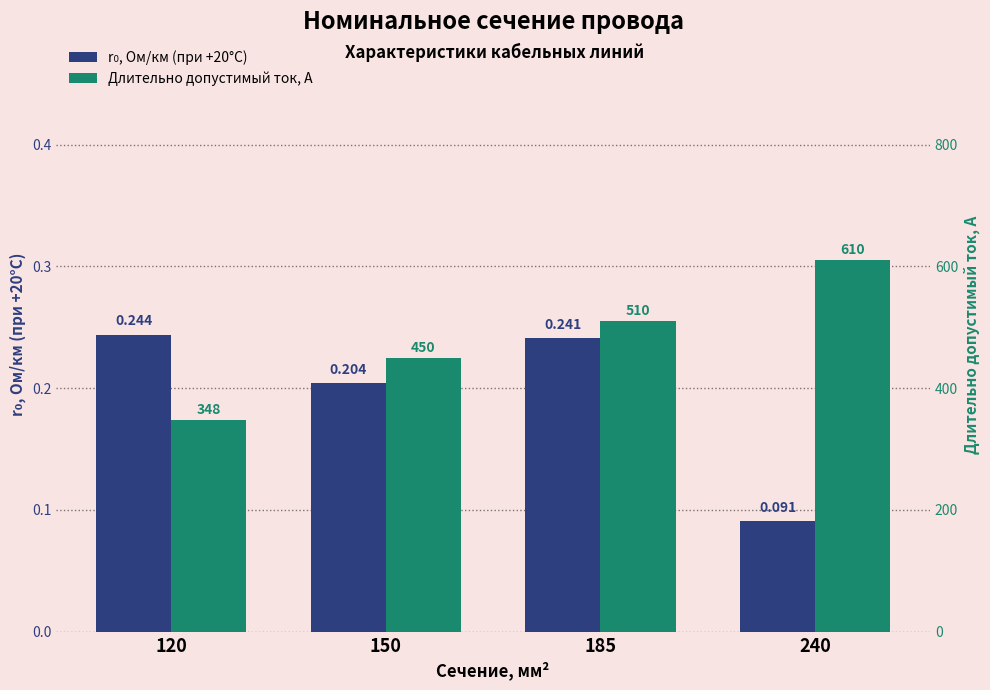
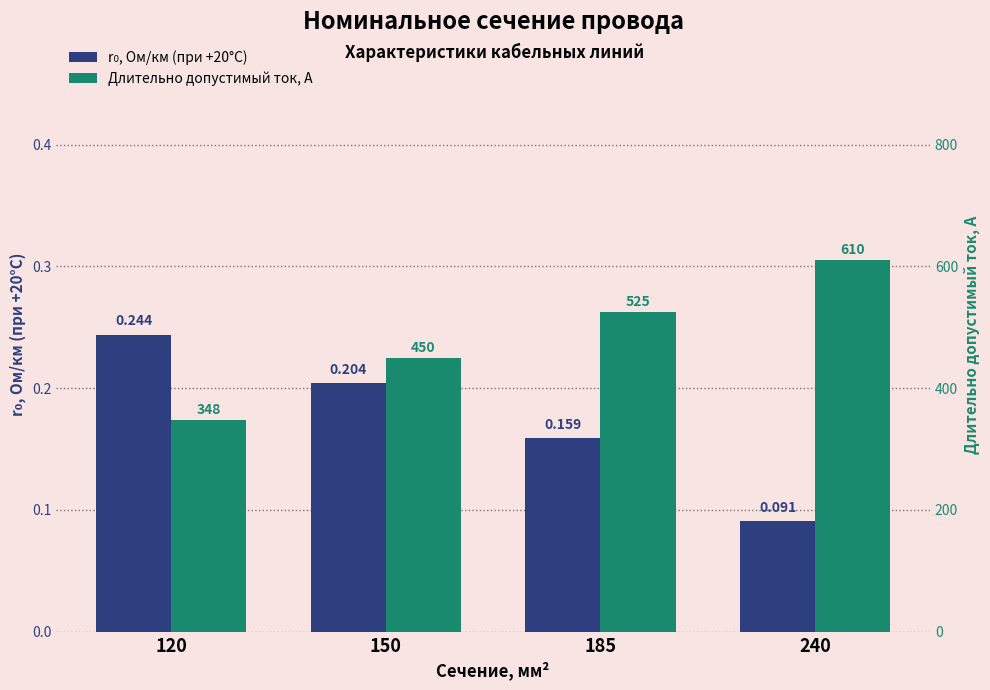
r₀, Ом/км (при +20°C), 185: 0.241 -> 0.159
Длительно допустимый ток, А, 185: 510 -> 525
